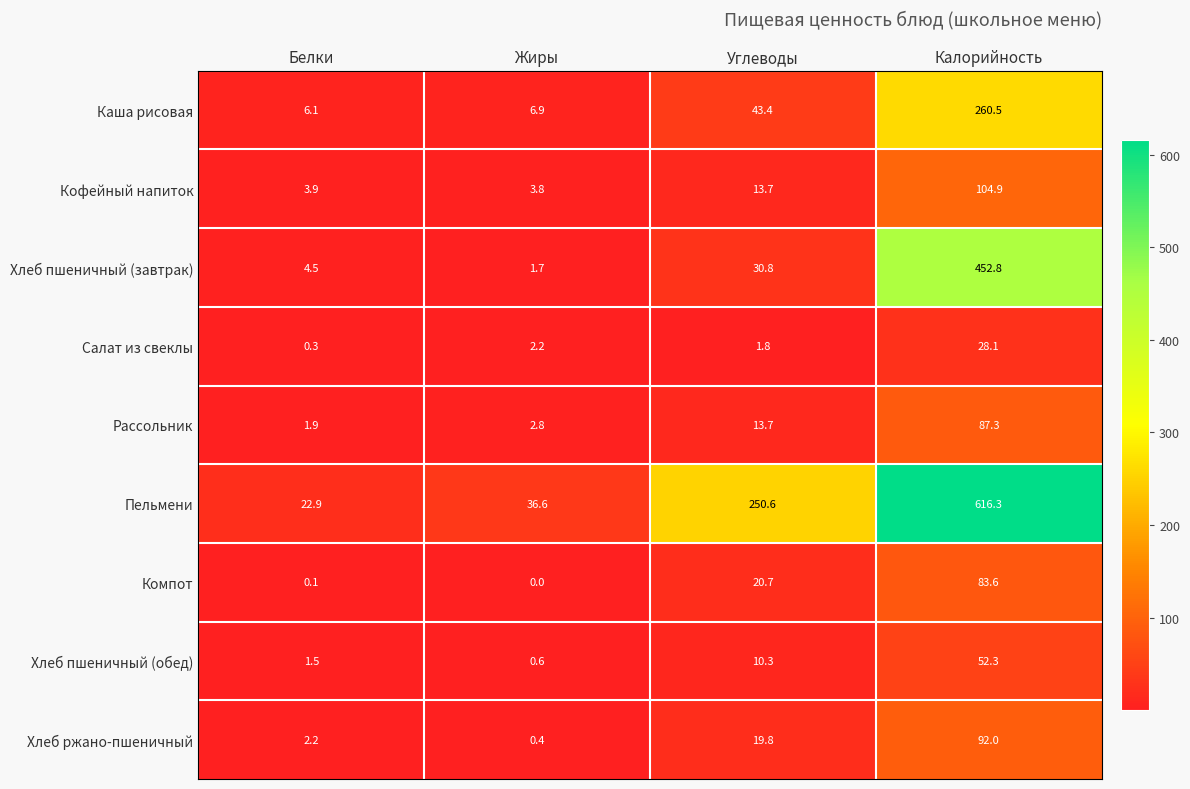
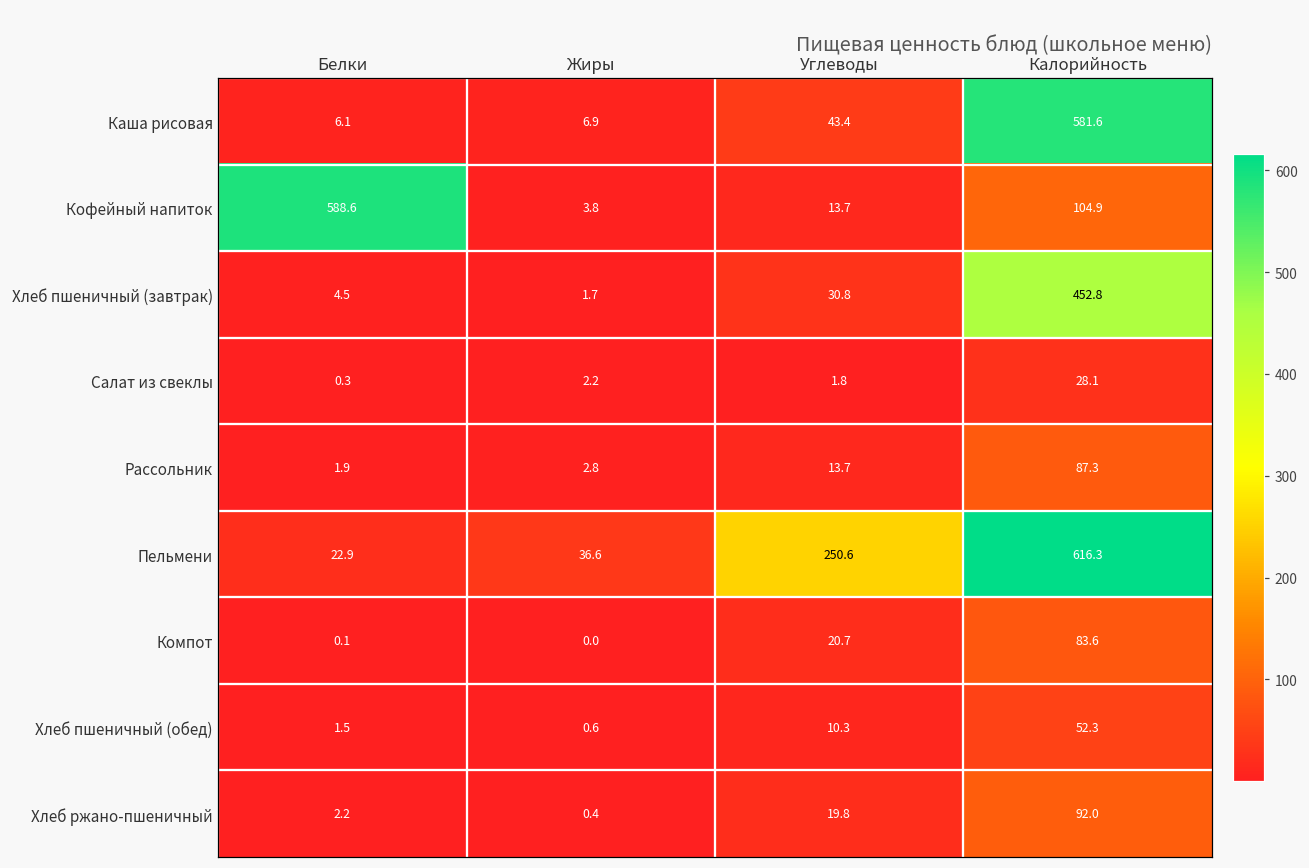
Каша рисовая, Калорийность: 260.5 -> 581.6
Кофейный напиток, Белки: 3.9 -> 588.6
